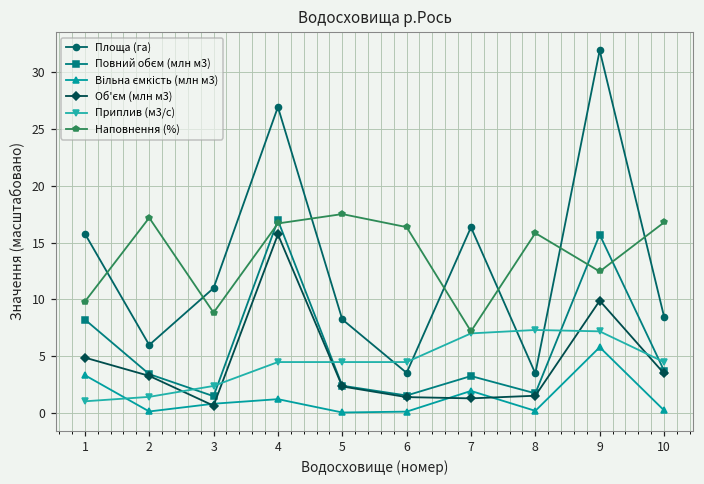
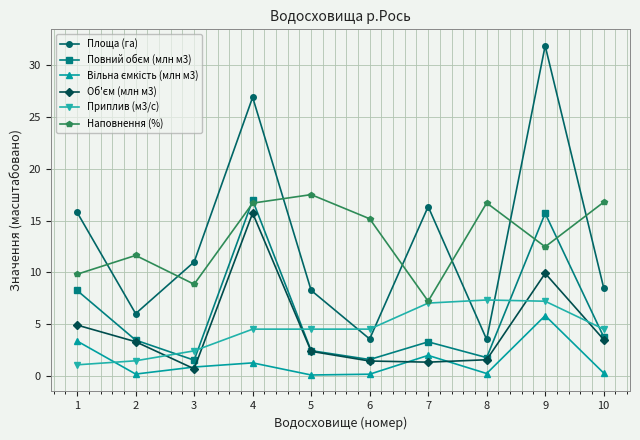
Наповнення (%), 2: 17.2 -> 11.6
Наповнення (%), 6: 16.4 -> 15.2
Наповнення (%), 8: 15.8 -> 16.7
